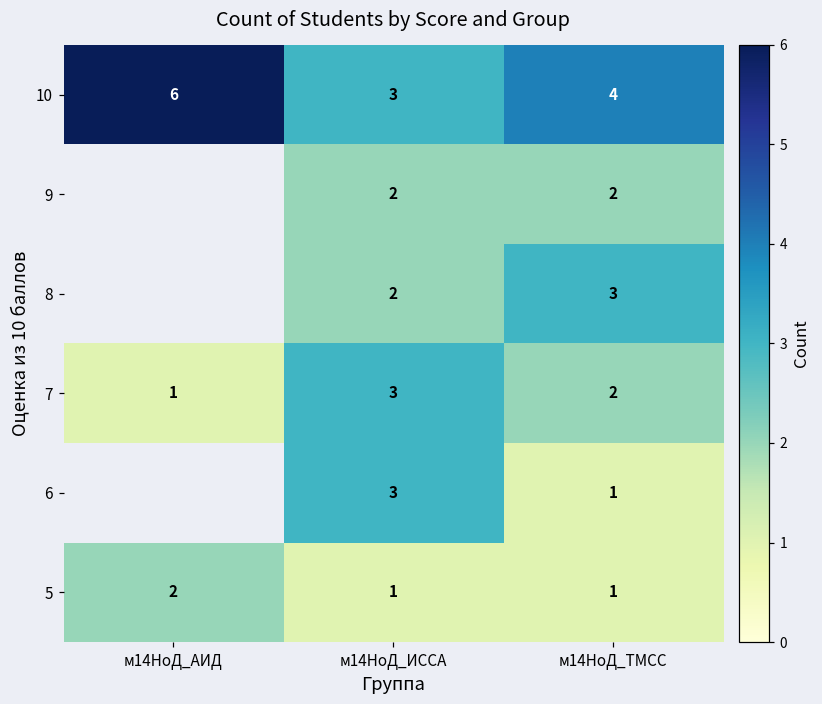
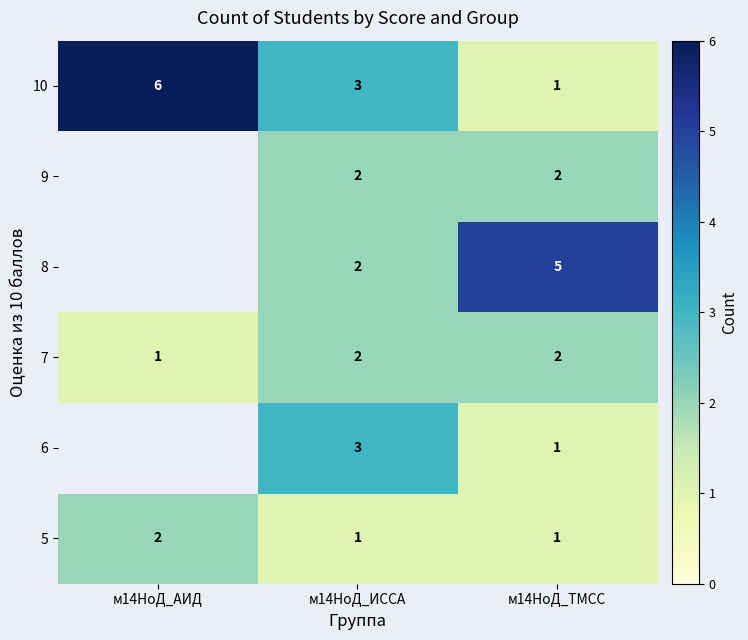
10, м14НоД_ТМСС: 4 -> 1
8, м14НоД_ТМСС: 3 -> 5
7, м14НоД_ИССА: 3 -> 2
